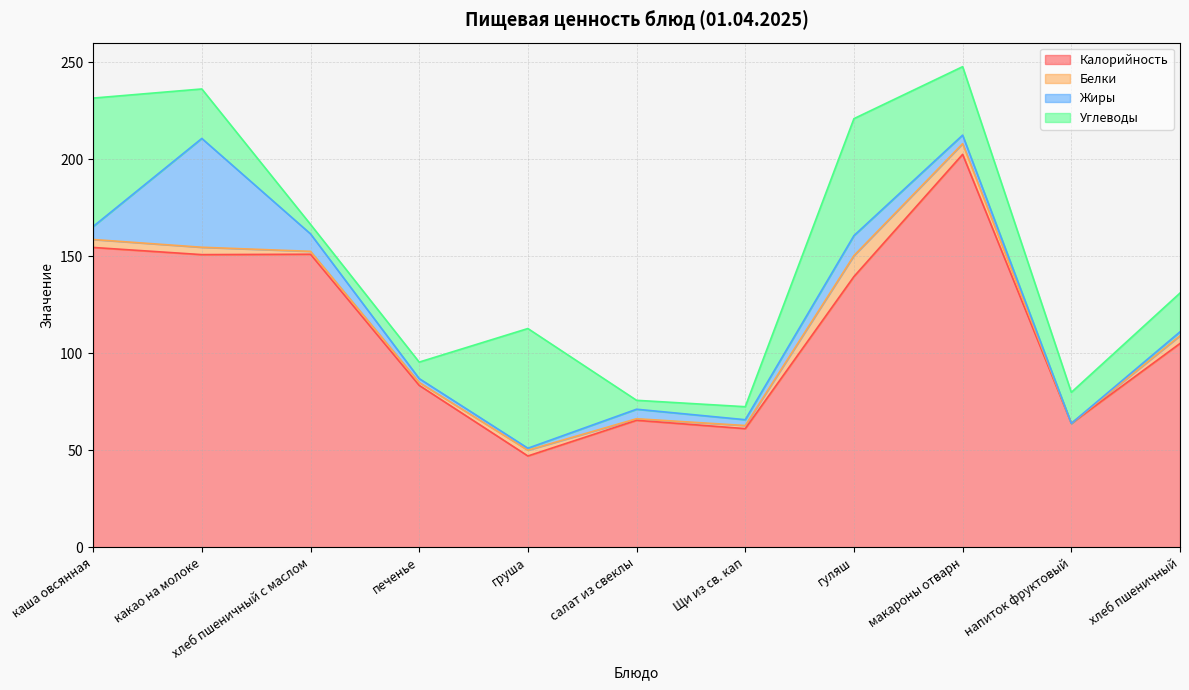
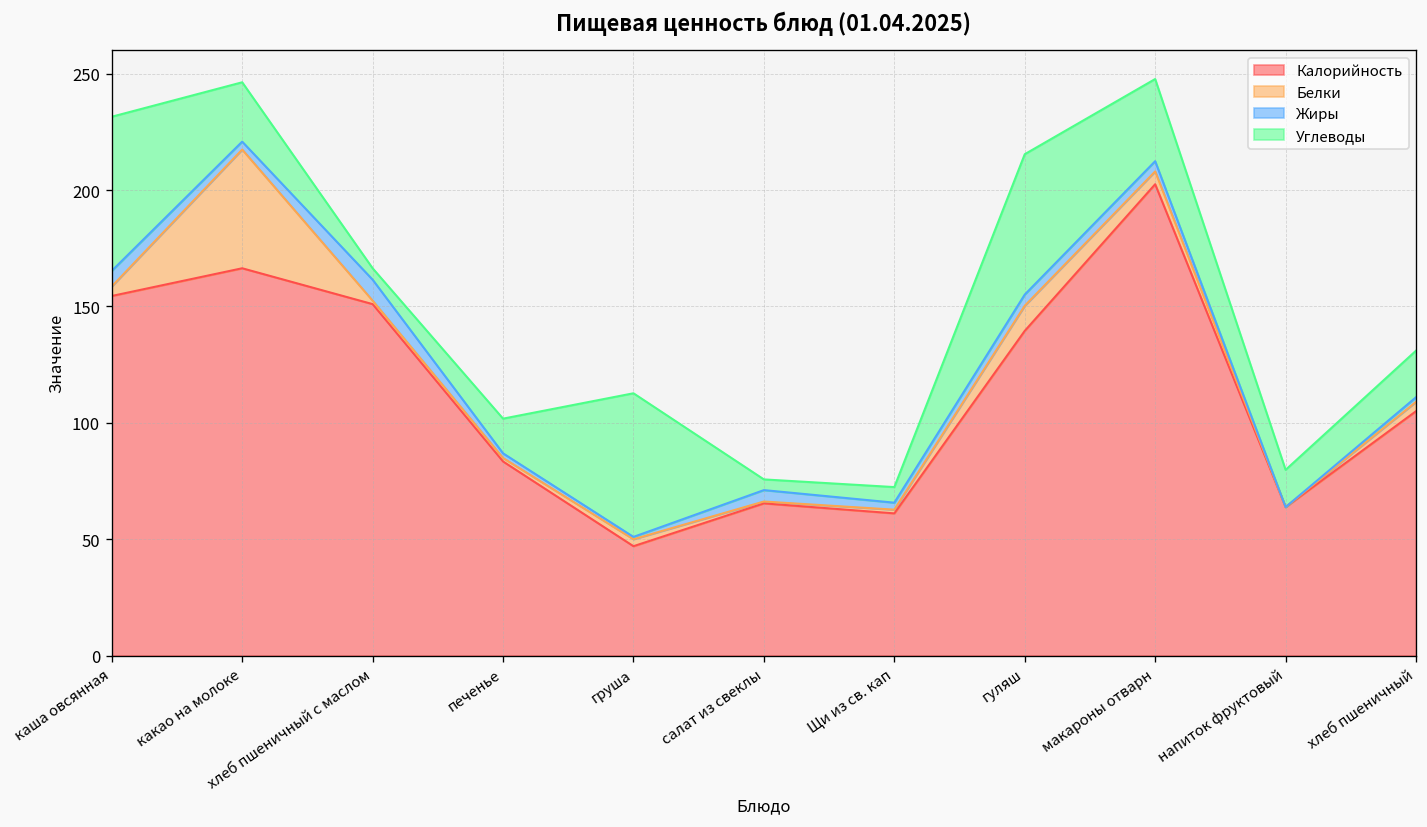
Калорийность, какао на молоке: 151 -> 166
Белки, какао на молоке: 4 -> 51
Жиры, какао на молоке: 56 -> 3
Углеводы, печенье: 9 -> 15
Жиры, гуляш: 10 -> 5
